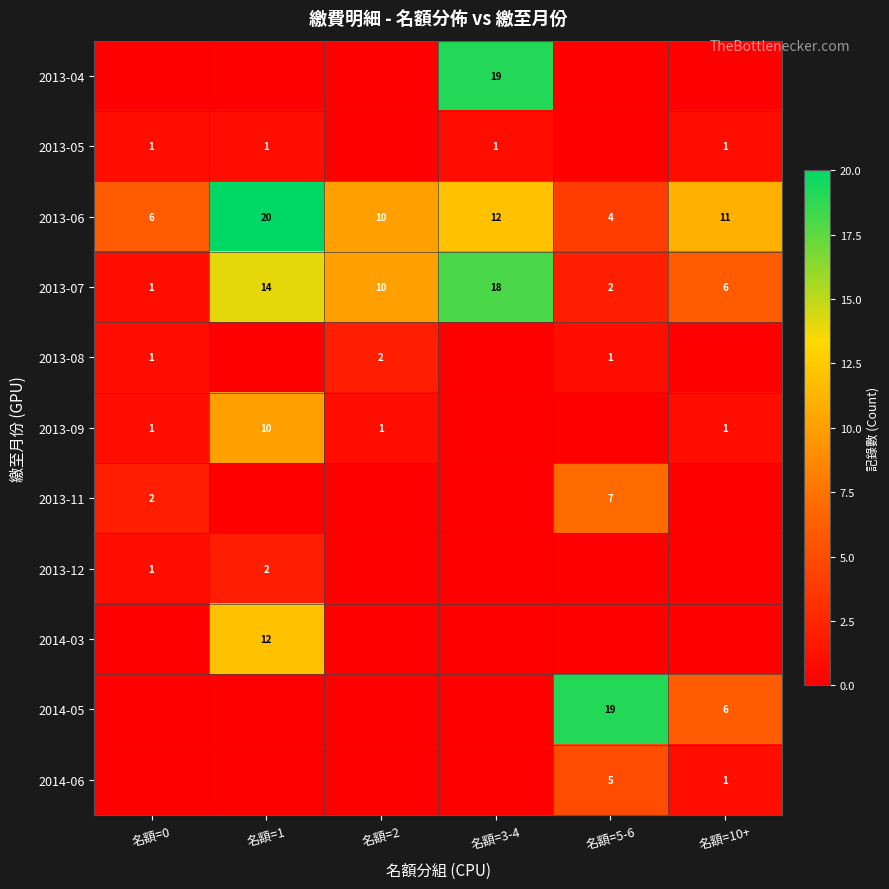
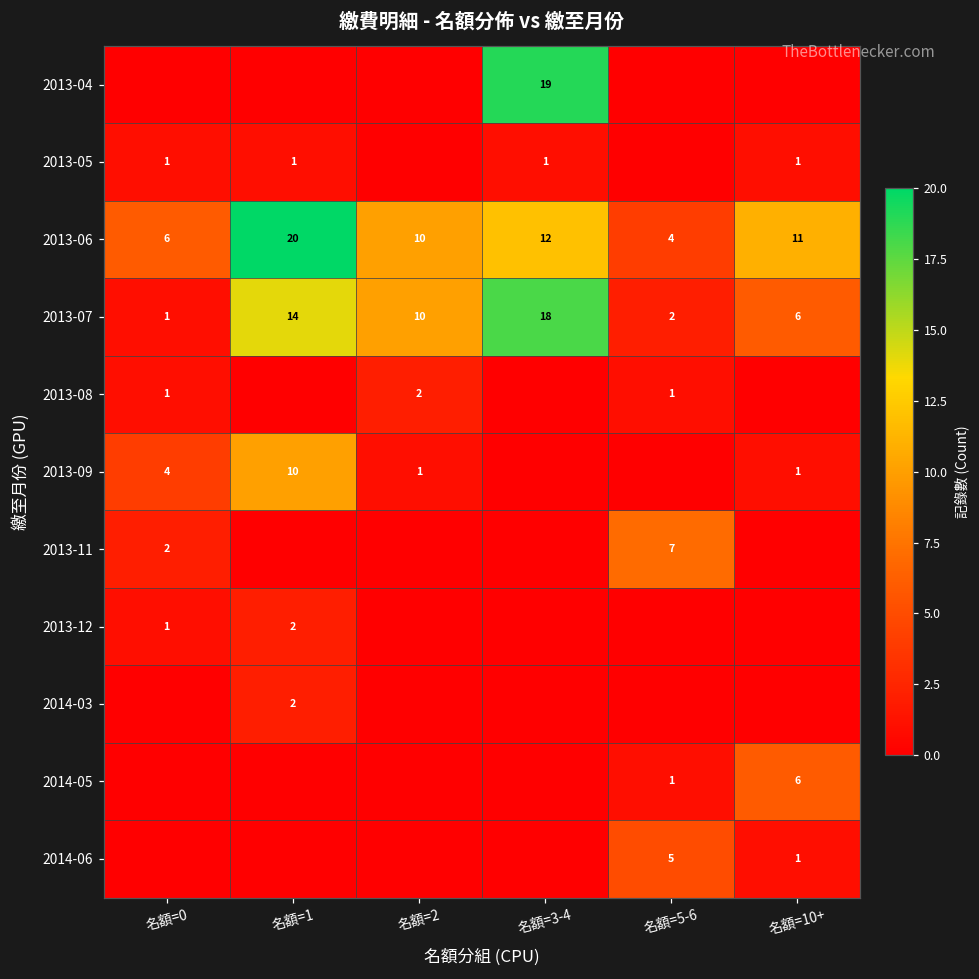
2013-09, 名額=0: 1 -> 4
2014-03, 名額=1: 12 -> 2
2014-05, 名額=5-6: 19 -> 1
